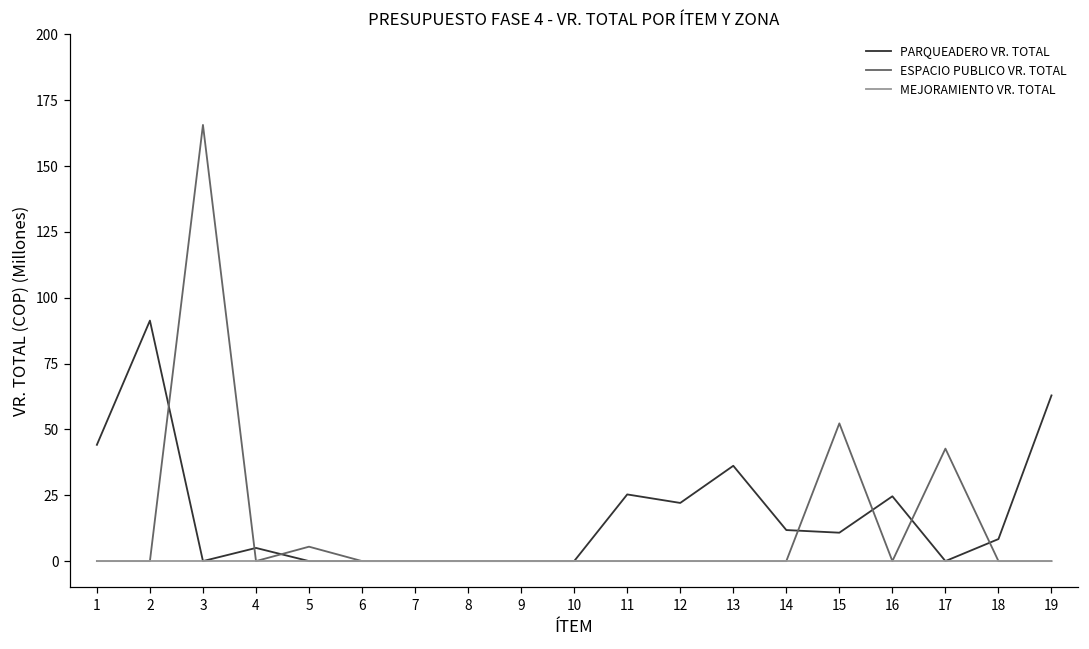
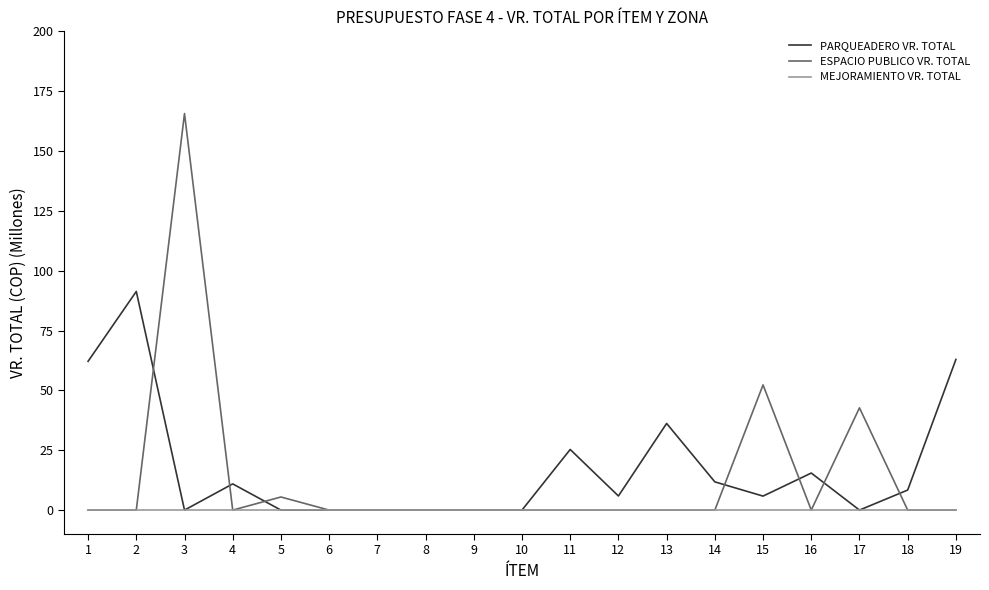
PARQUEADERO VR. TOTAL, 1: 44 -> 62
PARQUEADERO VR. TOTAL, 4: 5 -> 11
PARQUEADERO VR. TOTAL, 12: 22 -> 6
PARQUEADERO VR. TOTAL, 15: 11 -> 6
PARQUEADERO VR. TOTAL, 16: 25 -> 15
